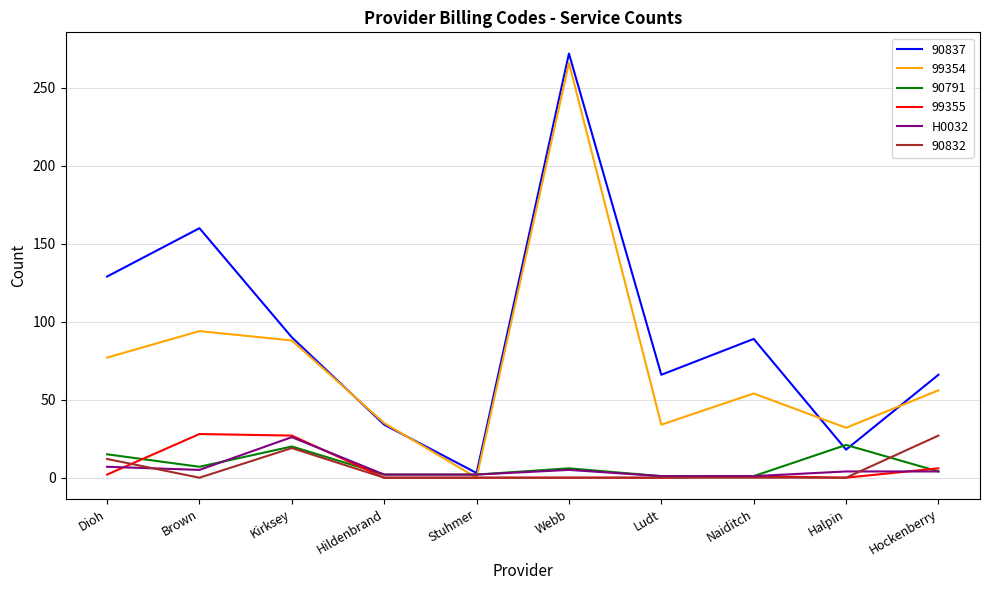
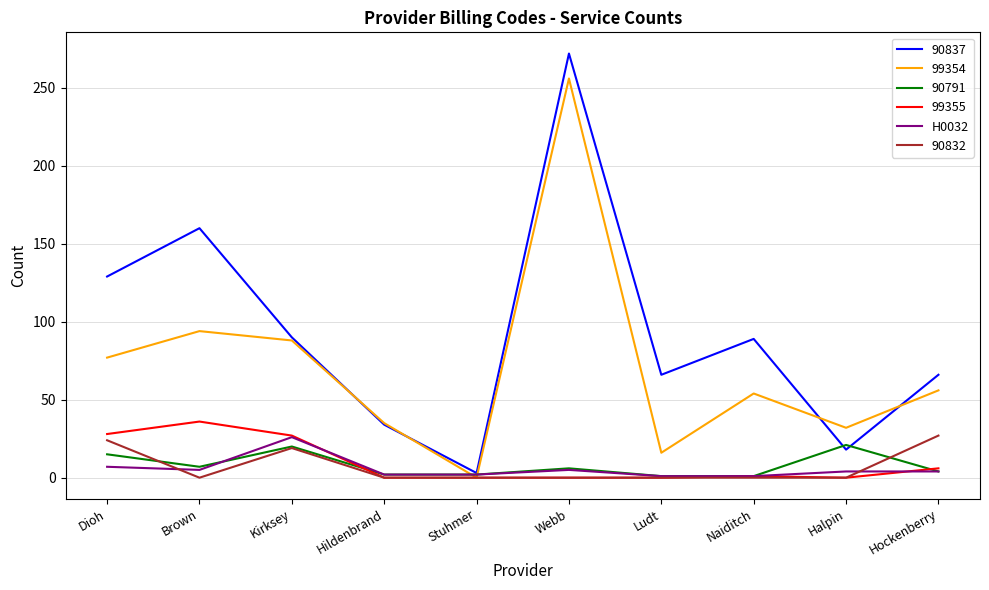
99355, Dioh: 2 -> 28
90832, Dioh: 12 -> 24
99355, Brown: 28 -> 36
99354, Webb: 266 -> 256
99354, Ludt: 34 -> 16
